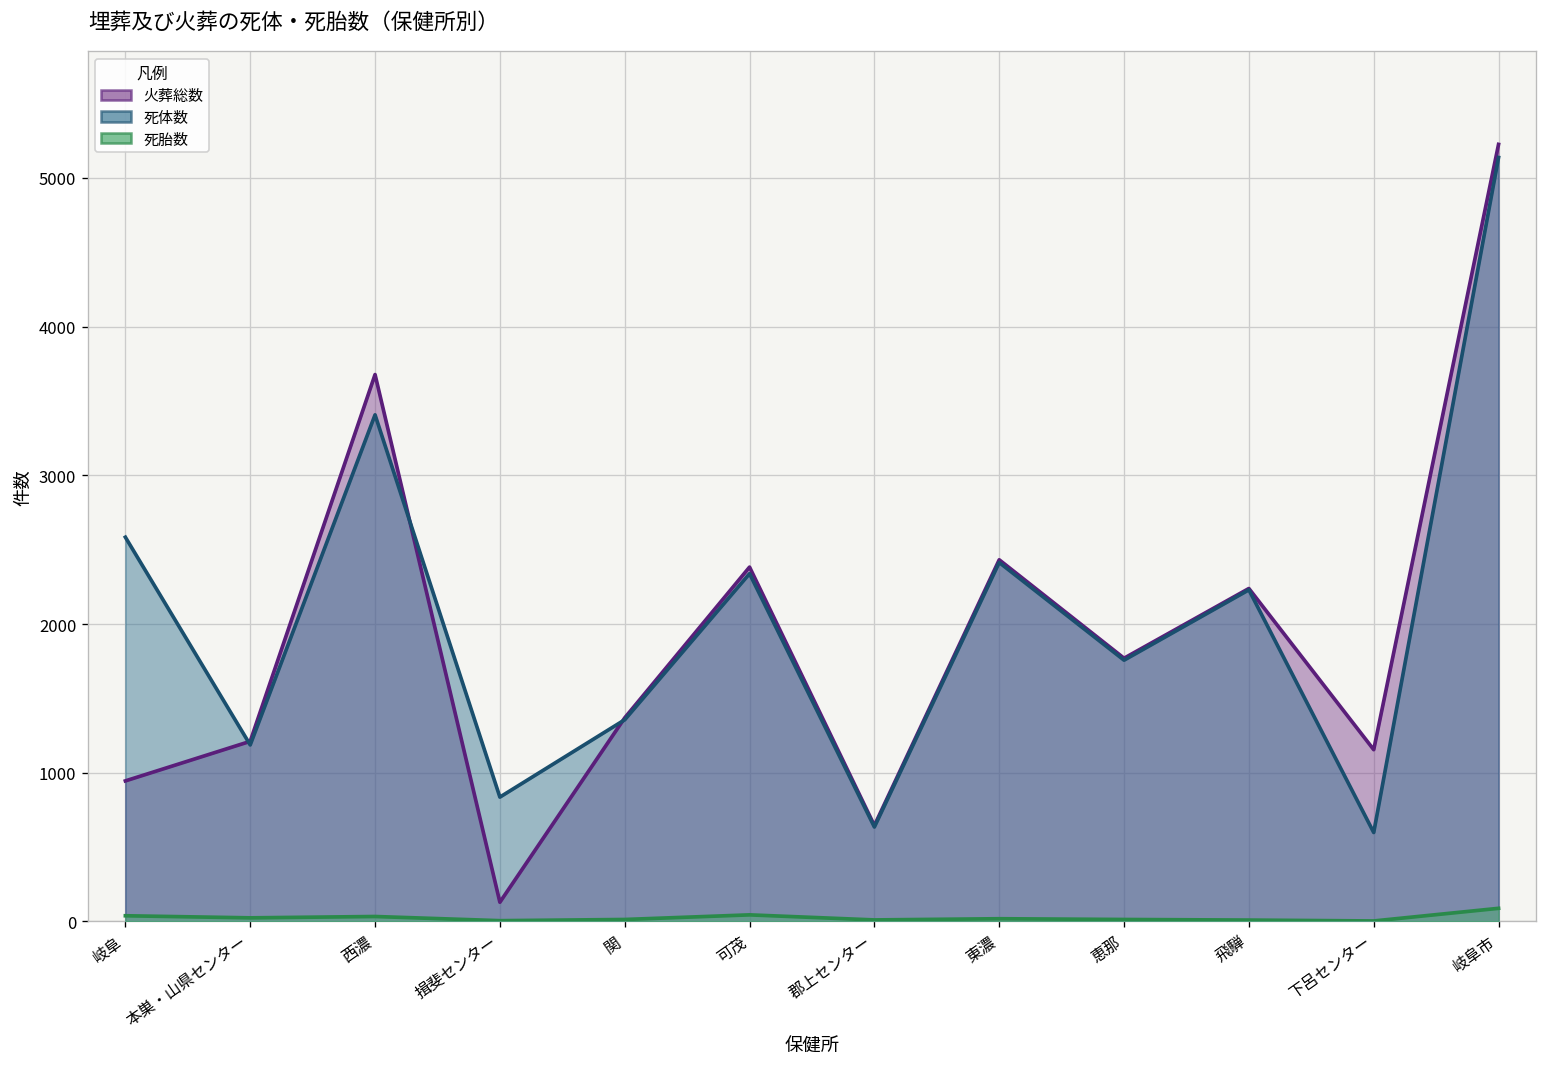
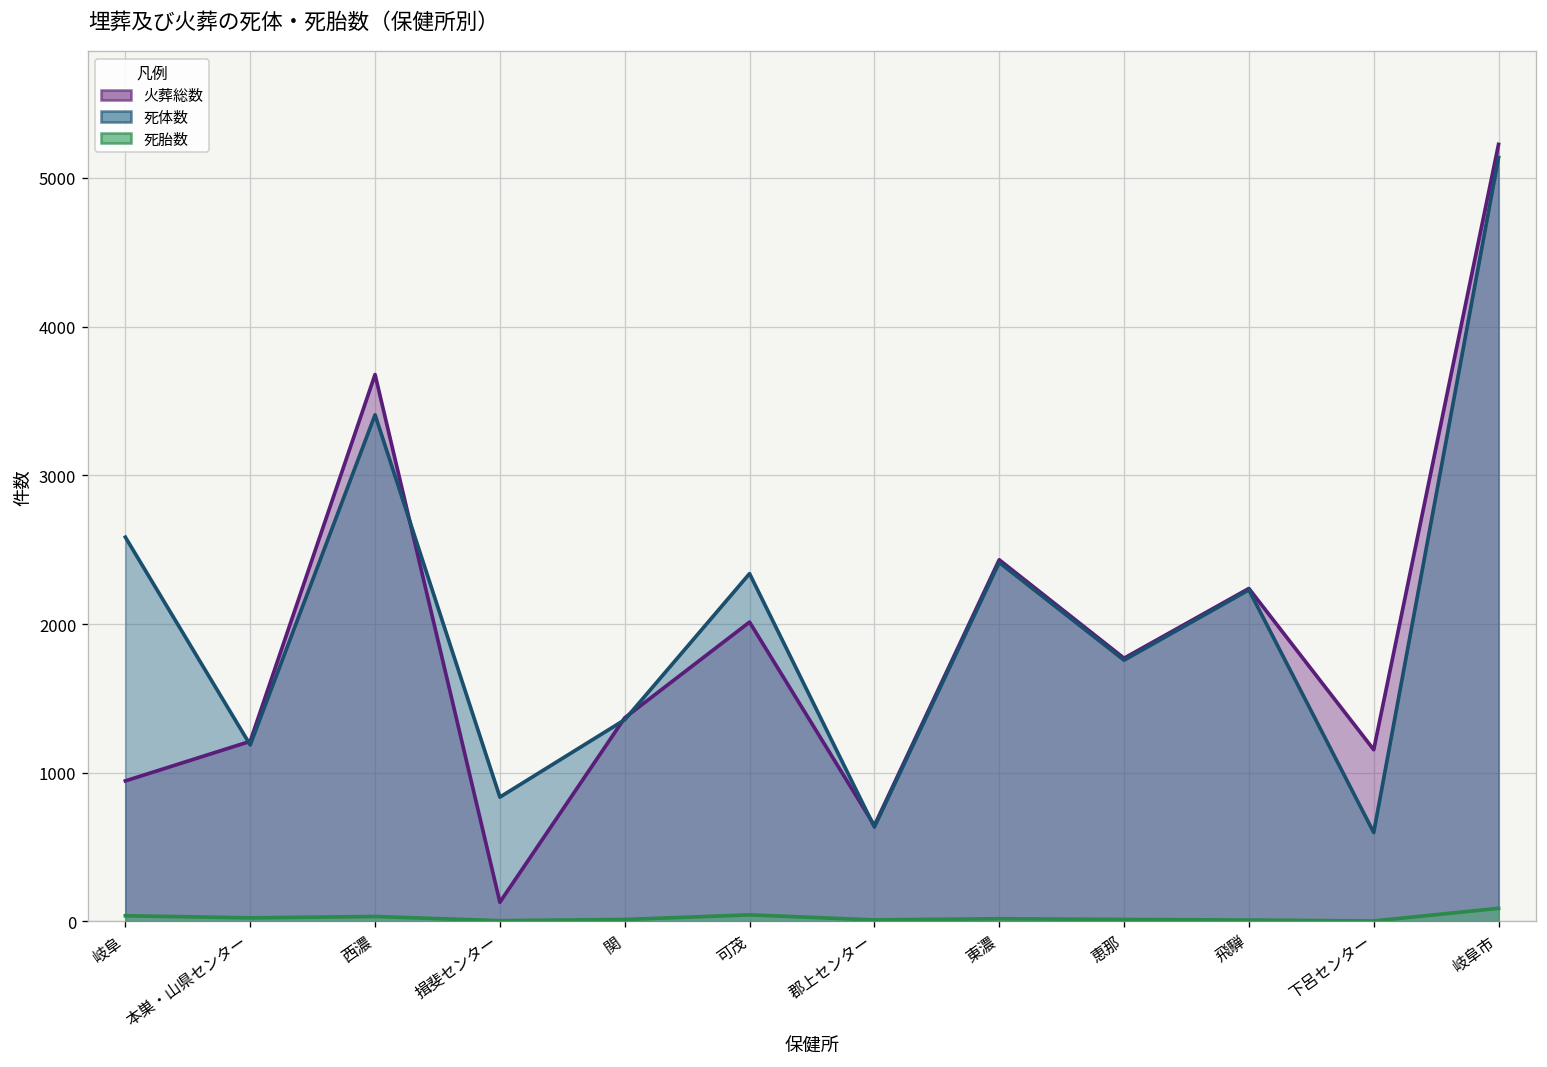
火葬総数, 可茂: 2380 -> 2010
